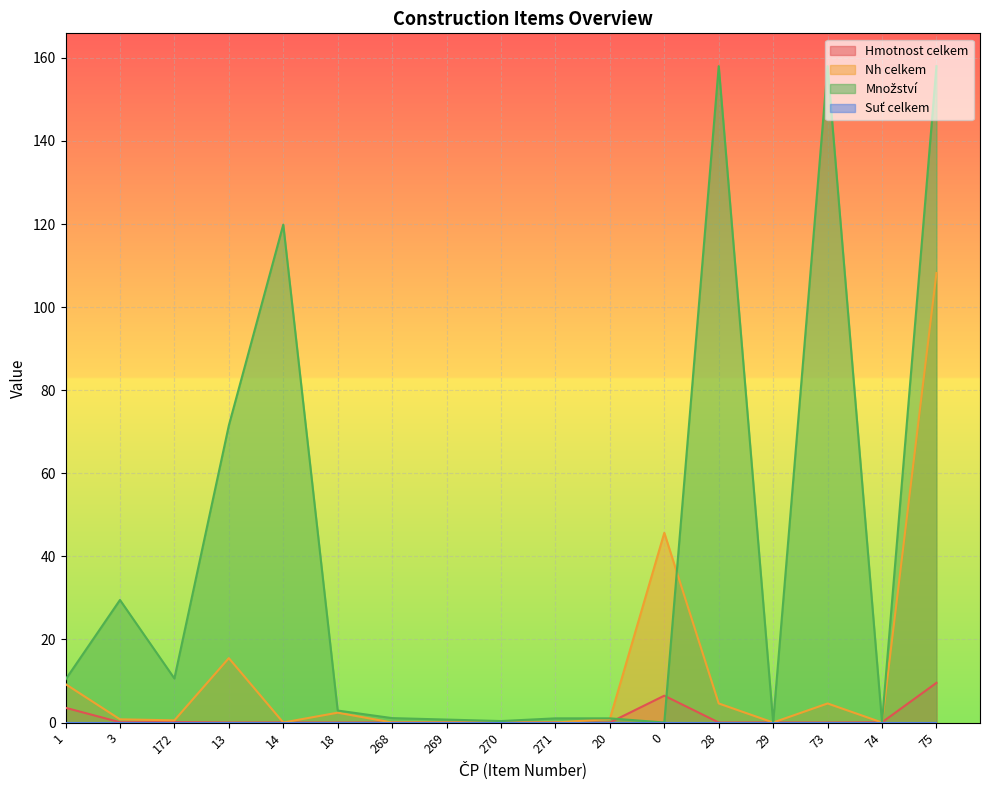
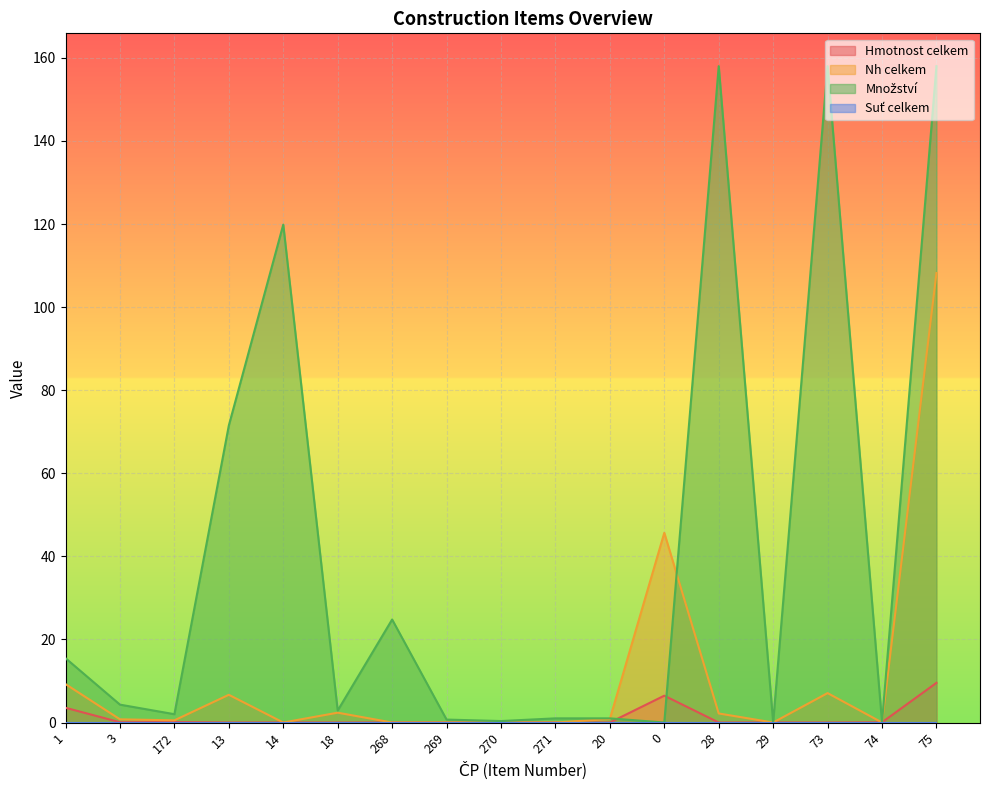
Množství, 1: 10 -> 15
Množství, 3: 30 -> 4
Množství, 172: 11 -> 2
Nh celkem, 13: 16 -> 7
Množství, 268: 1 -> 25
Nh celkem, 28: 5 -> 2
Nh celkem, 73: 5 -> 7
